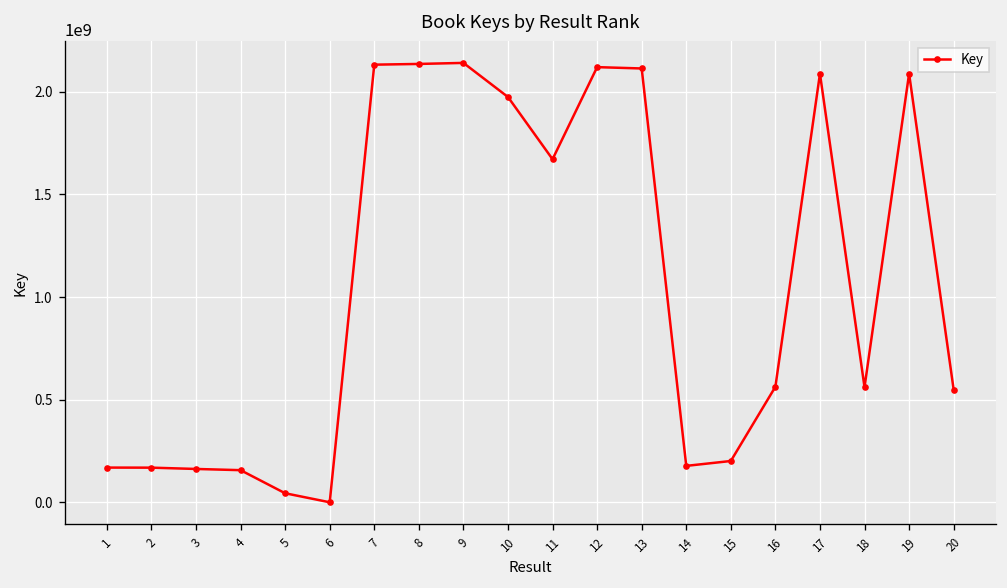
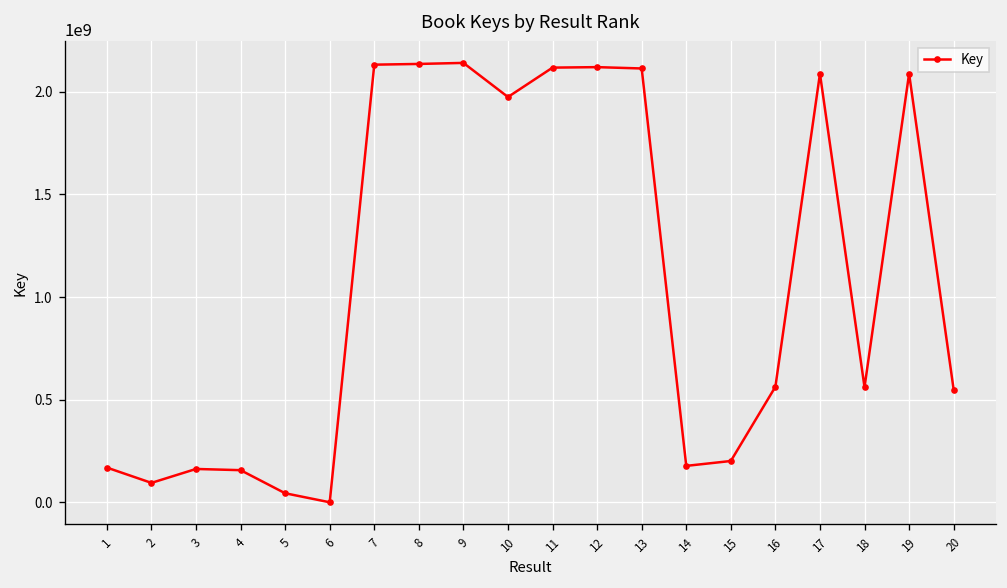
2: 170000000 -> 90000000
11: 1670000000 -> 2120000000
